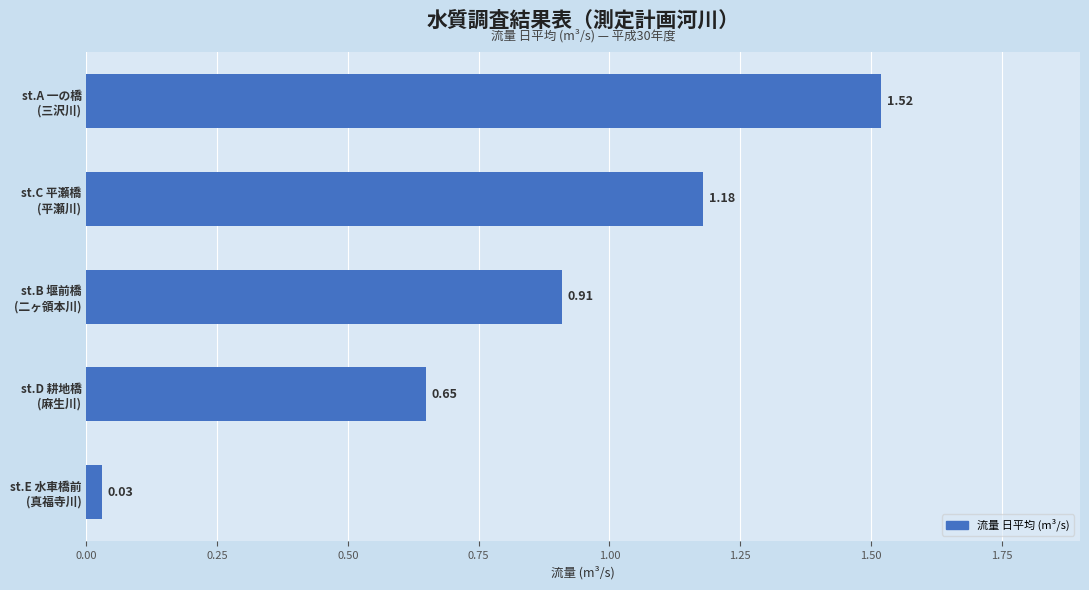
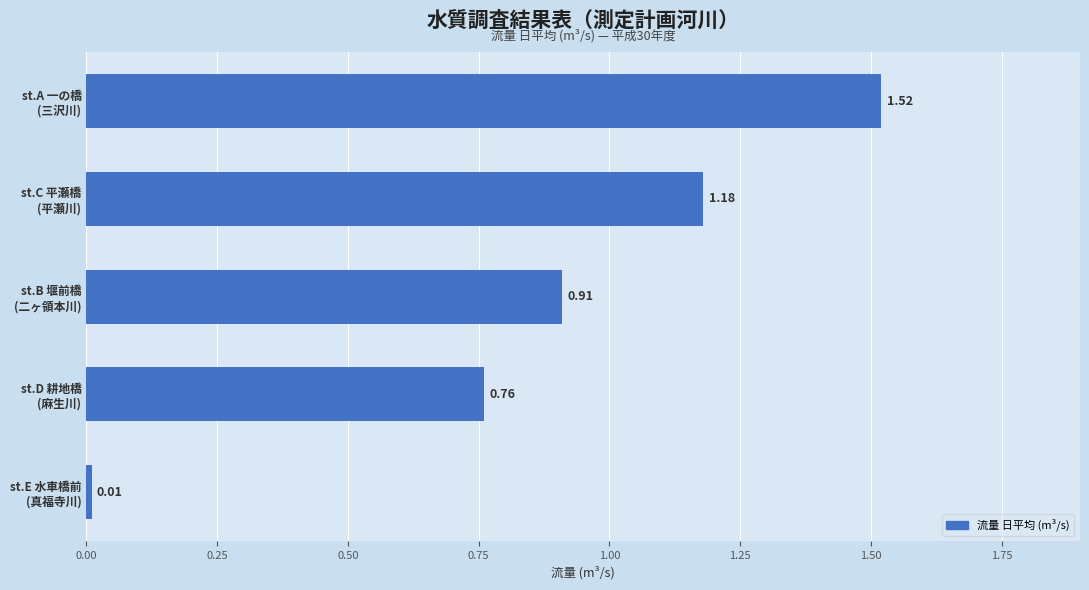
st.D 耕地橋 (麻生川): 0.65 -> 0.76
st.E 水車橋前 (真福寺川): 0.03 -> 0.01
